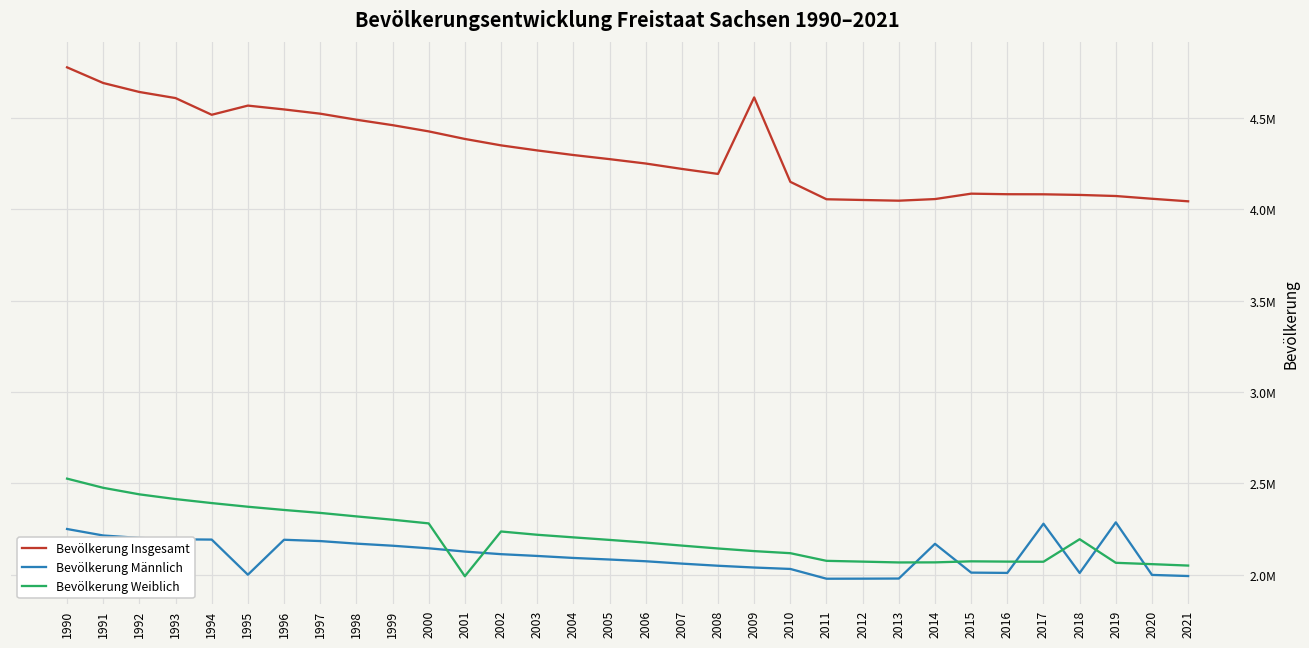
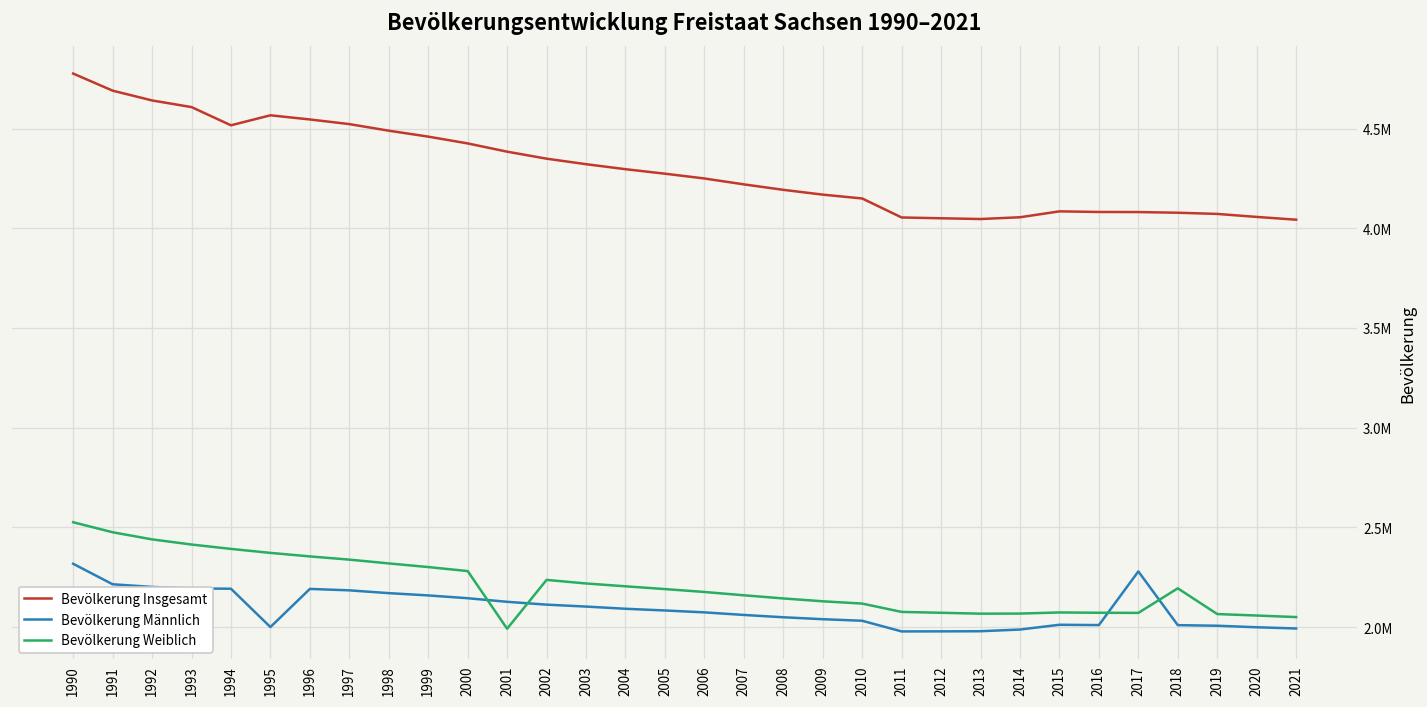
Bevölkerung Männlich, 1990: 2250000 -> 2320000
Bevölkerung Insgesamt, 2009: 4610000 -> 4170000
Bevölkerung Männlich, 2014: 2170000 -> 1990000
Bevölkerung Männlich, 2019: 2290000 -> 2010000
